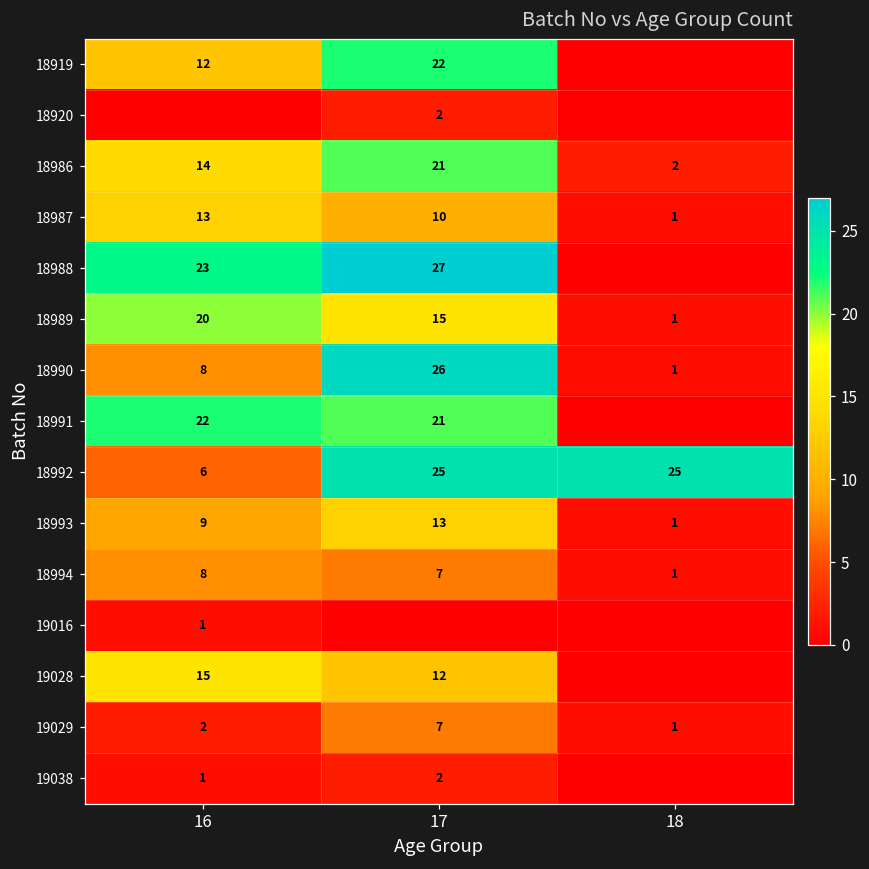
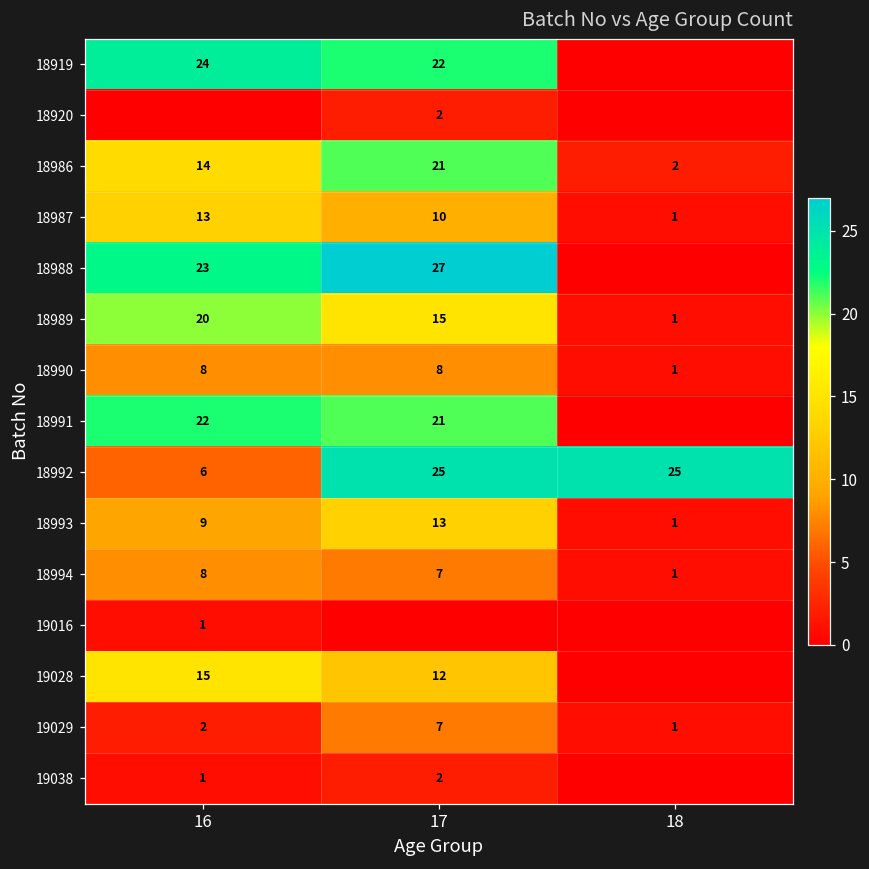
18919, 16: 12 -> 24
18990, 17: 26 -> 8
